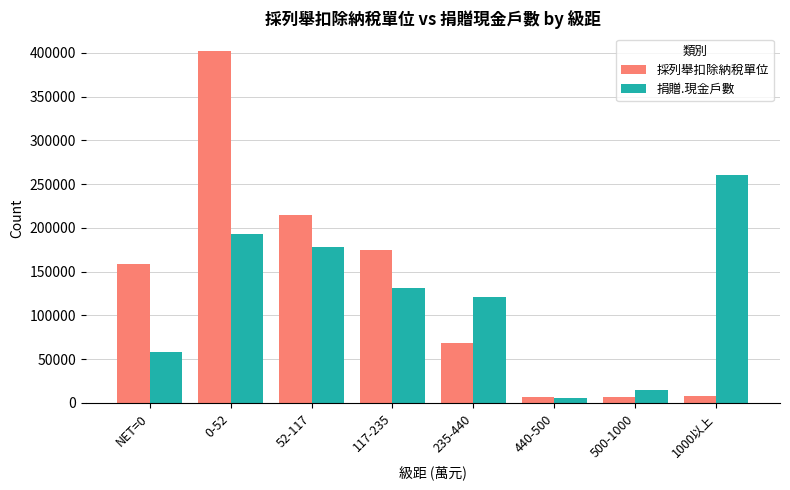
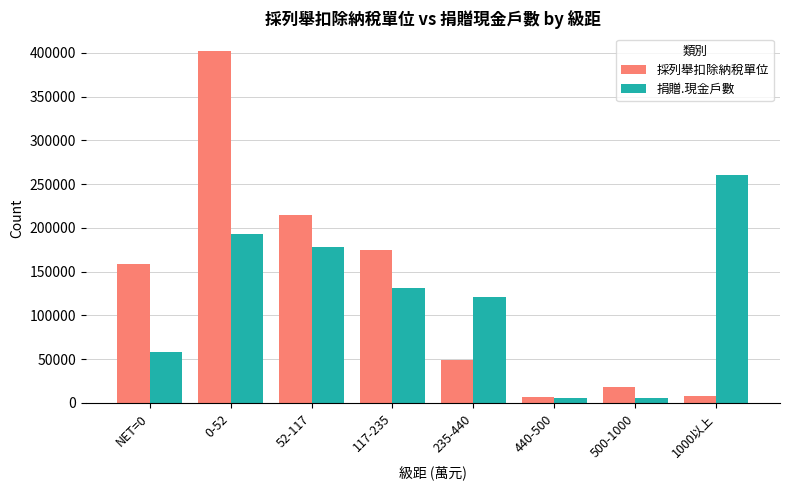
採列舉扣除納稅單位, 235-440: 70000 -> 50000
採列舉扣除納稅單位, 500-1000: 10000 -> 20000
捐贈.現金戶數, 500-1000: 15000 -> 5000
